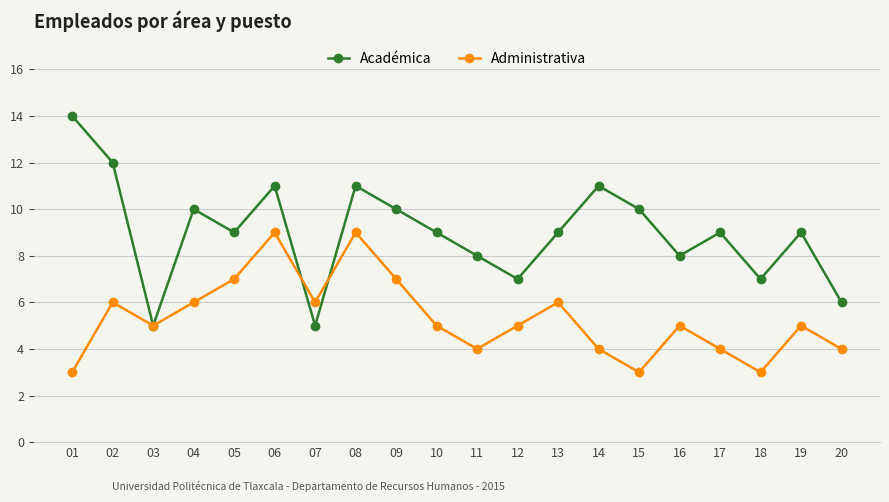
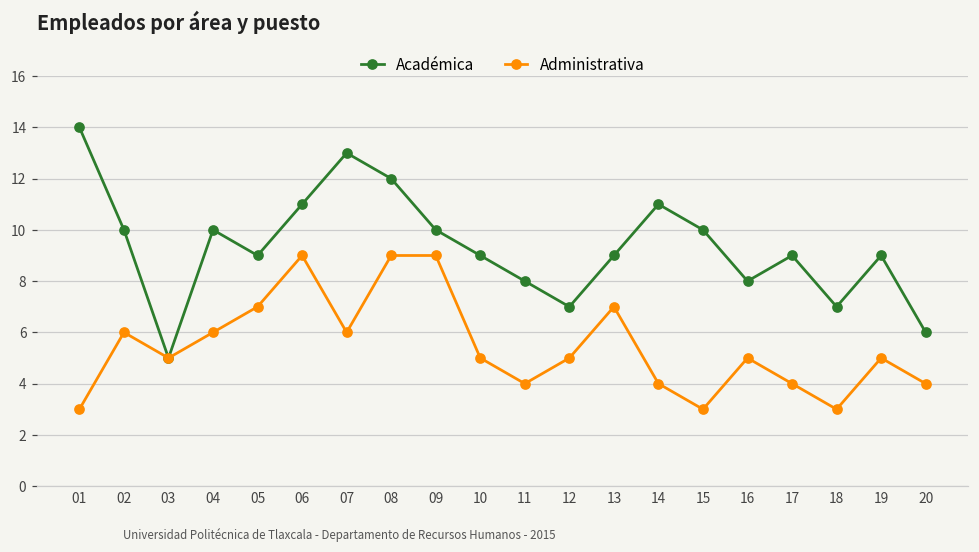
Académica, 02: 12 -> 10
Académica, 07: 5 -> 13
Académica, 08: 11 -> 12
Administrativa, 09: 7 -> 9
Administrativa, 13: 6 -> 7
